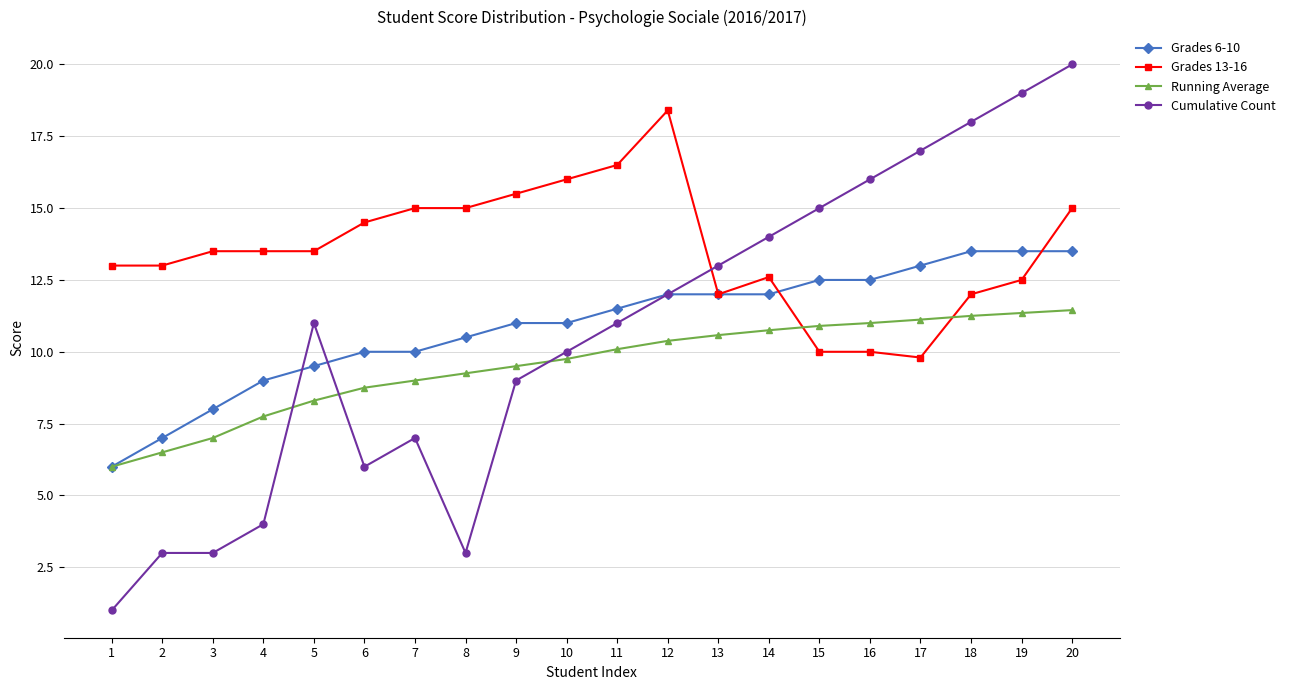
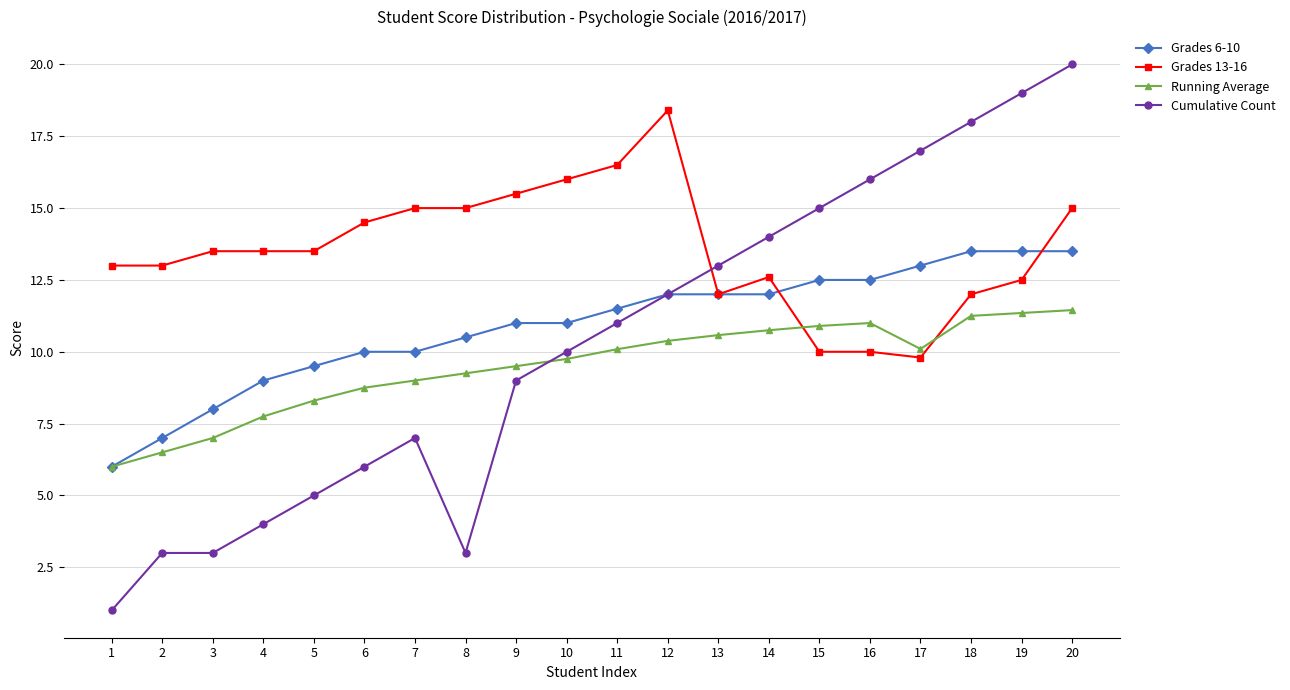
Cumulative Count, 5: 11 -> 5
Running Average, 17: 11.1 -> 10.1
